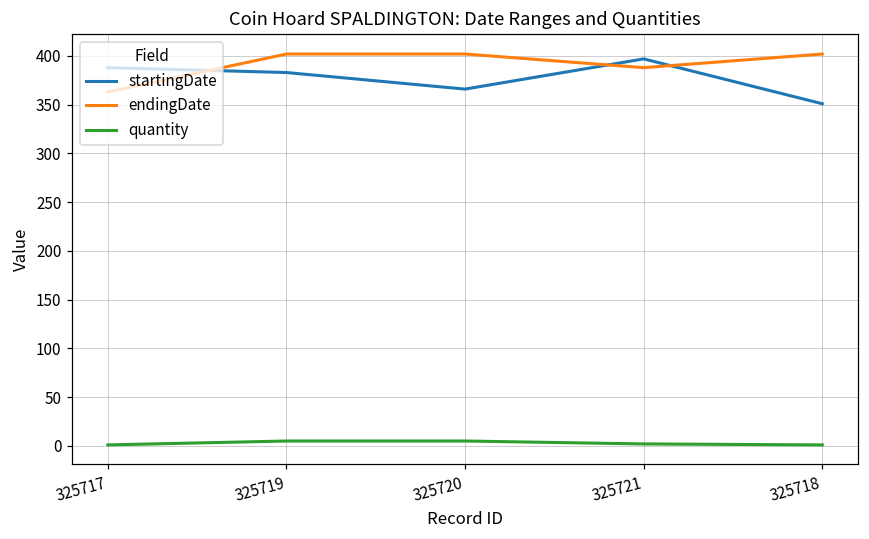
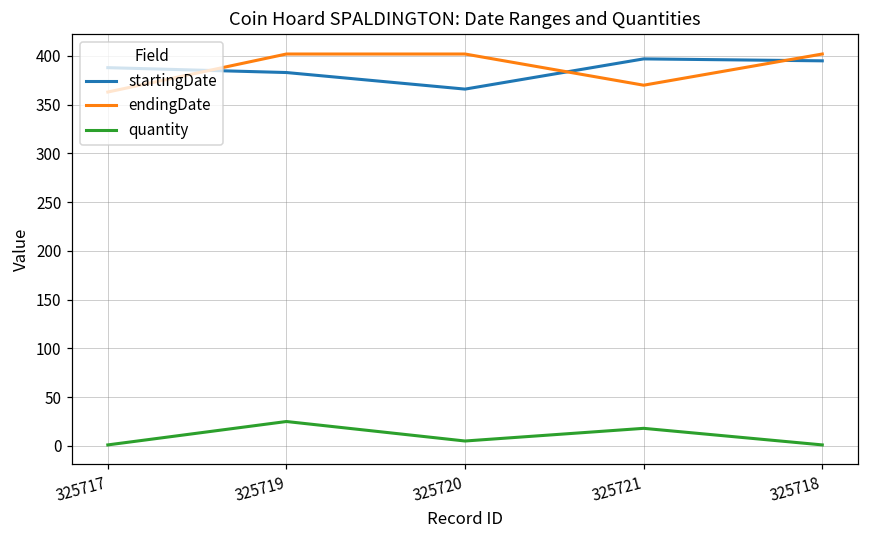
quantity, 325719: 10 -> 30
endingDate, 325721: 390 -> 370
quantity, 325721: 0 -> 20
startingDate, 325718: 350 -> 400
